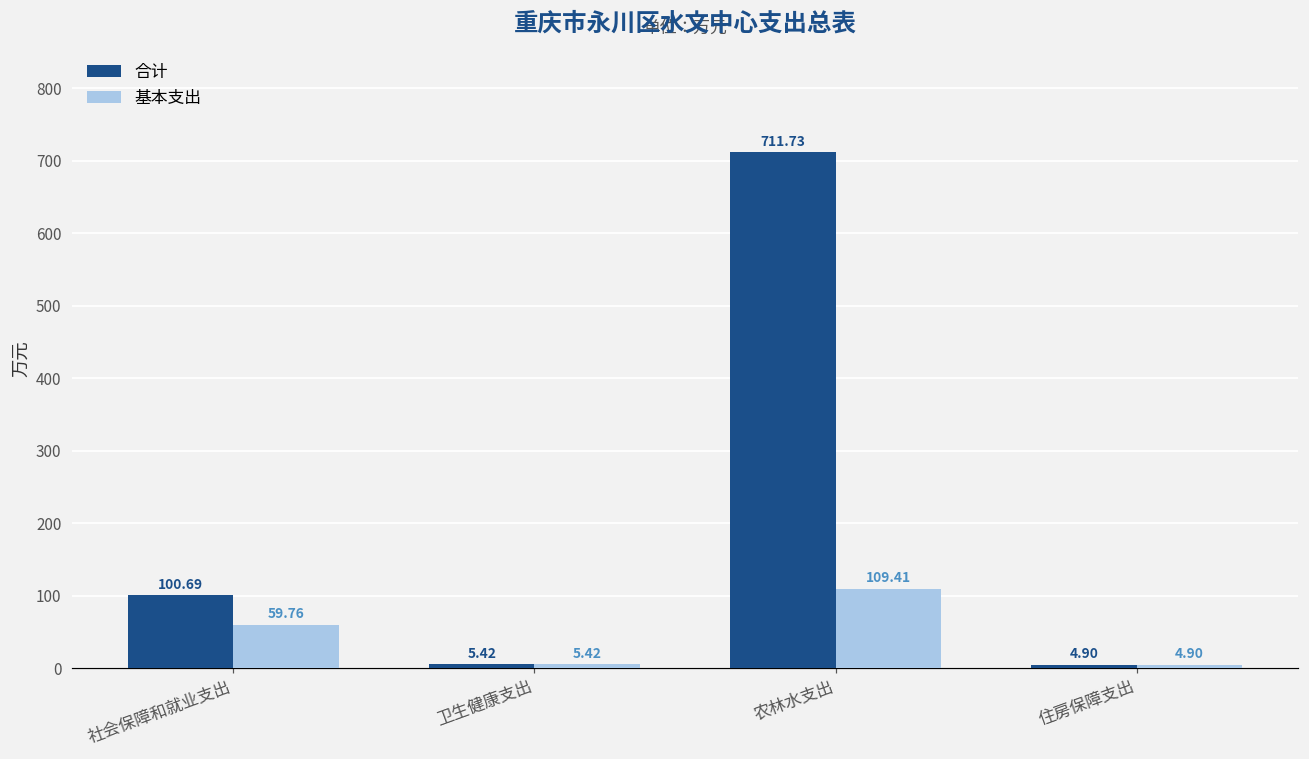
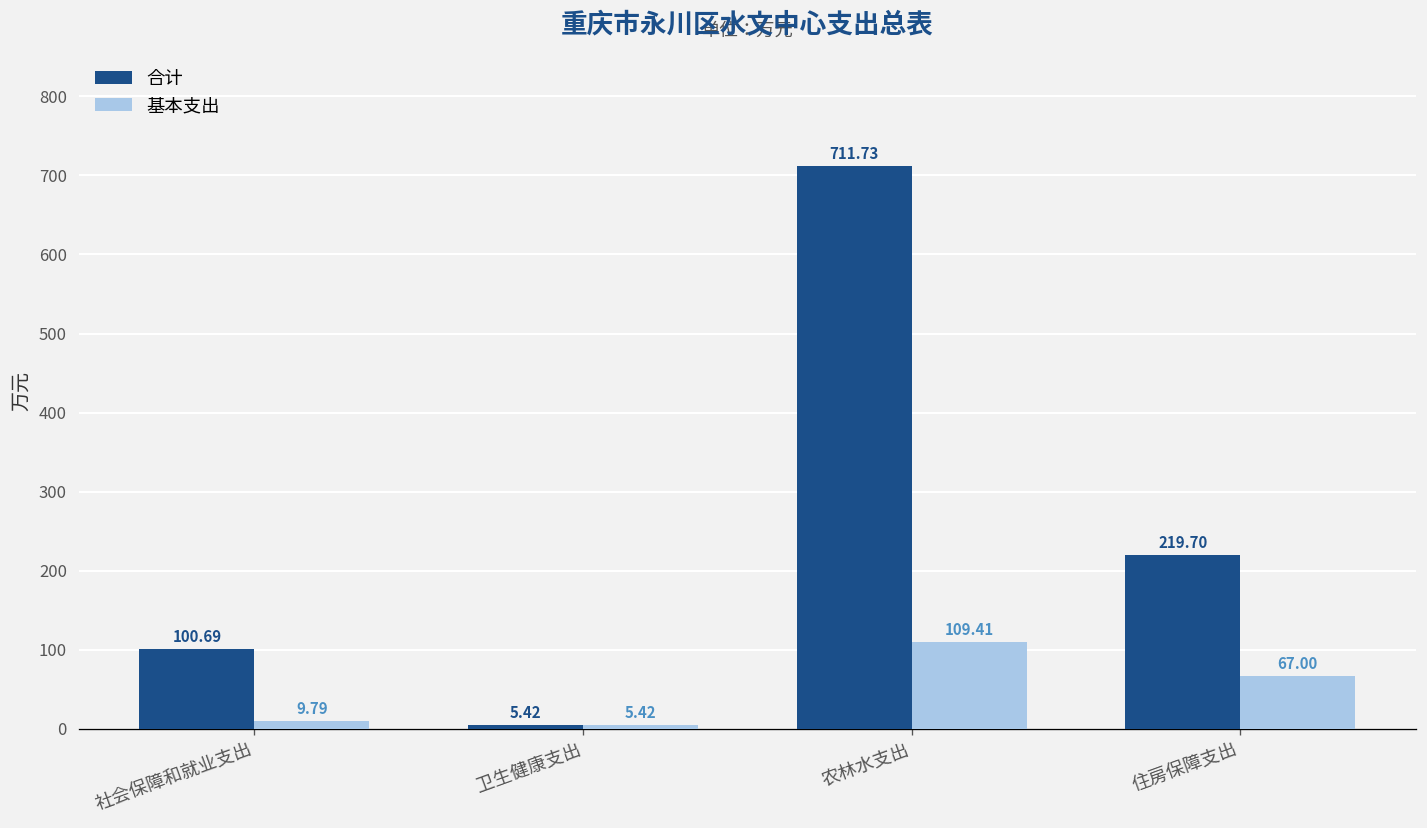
基本支出, 社会保障和就业支出: 59.76 -> 9.79
合计, 住房保障支出: 4.90 -> 219.70
基本支出, 住房保障支出: 4.90 -> 67.00
